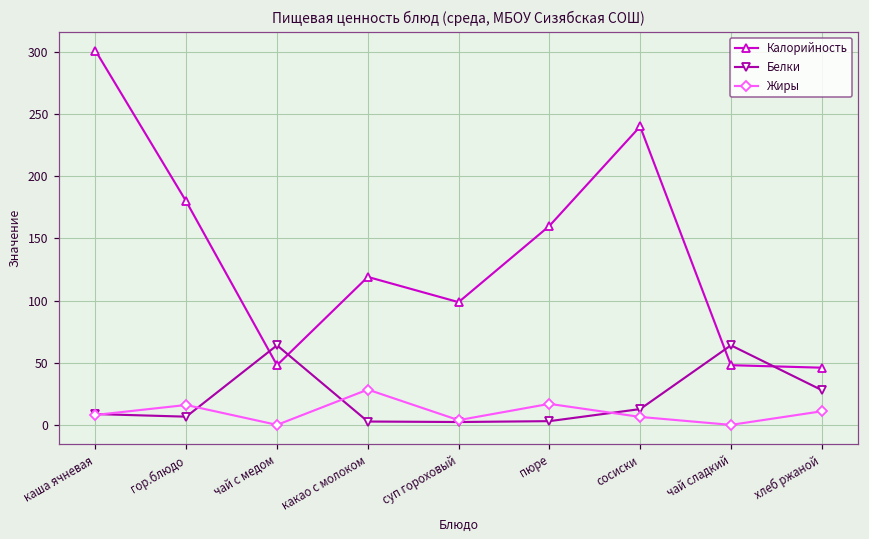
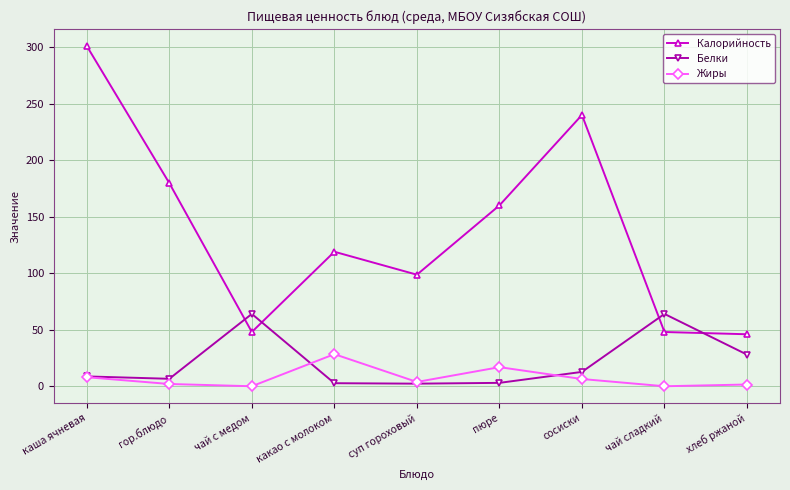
Жиры, гор.блюдо: 16 -> 2
Жиры, хлеб ржаной: 11 -> 2
